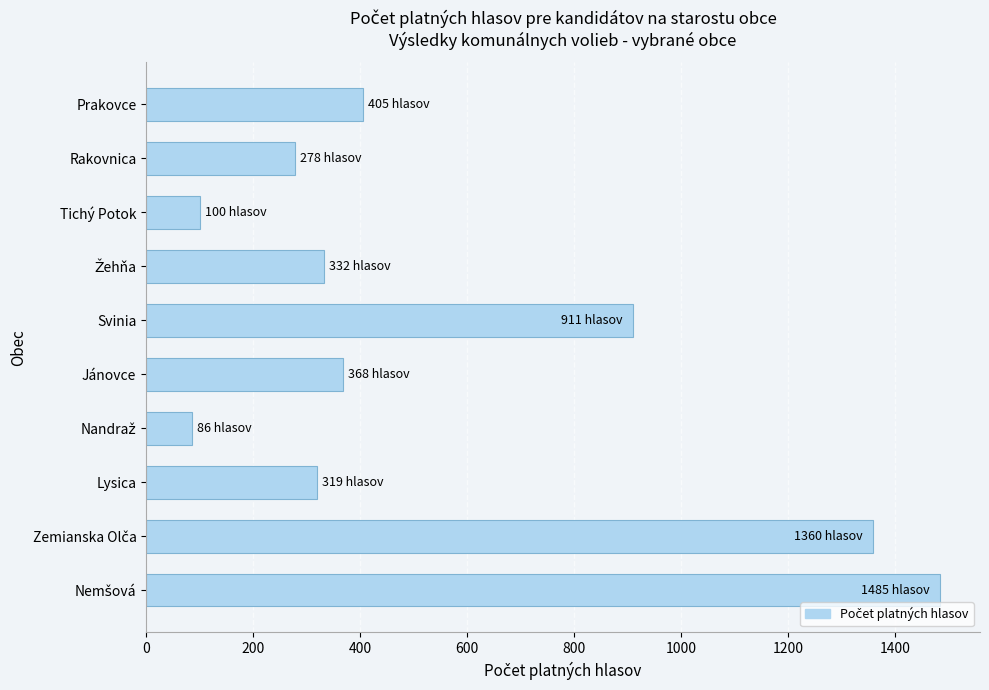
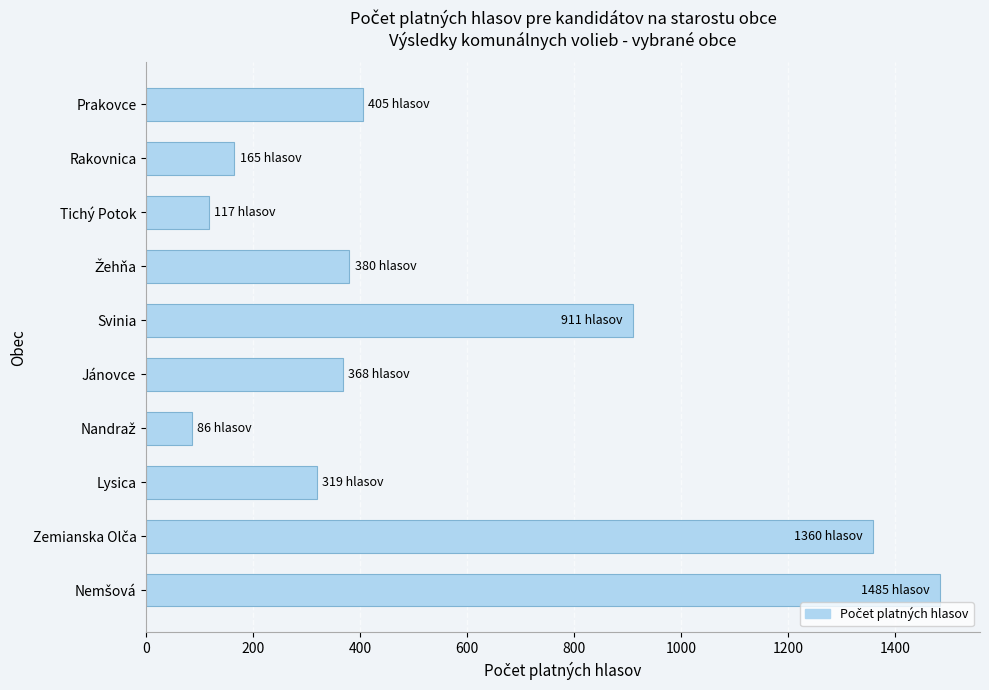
Rakovnica: 278 -> 165
Tichý Potok: 100 -> 117
Žehňa: 332 -> 380
